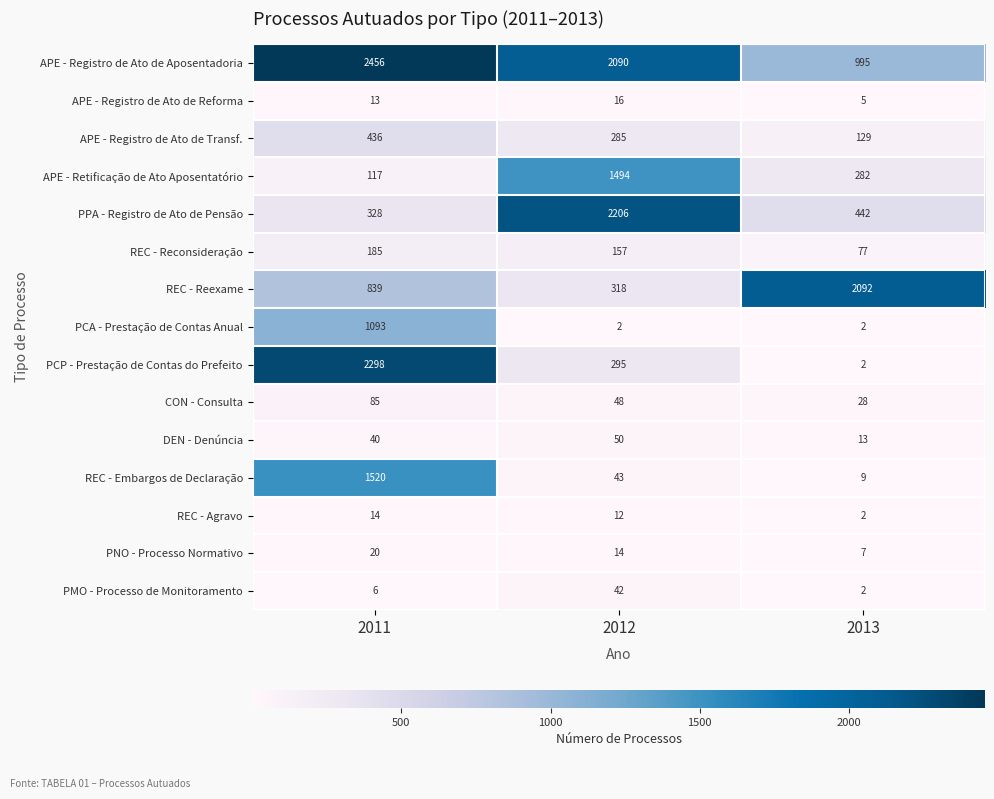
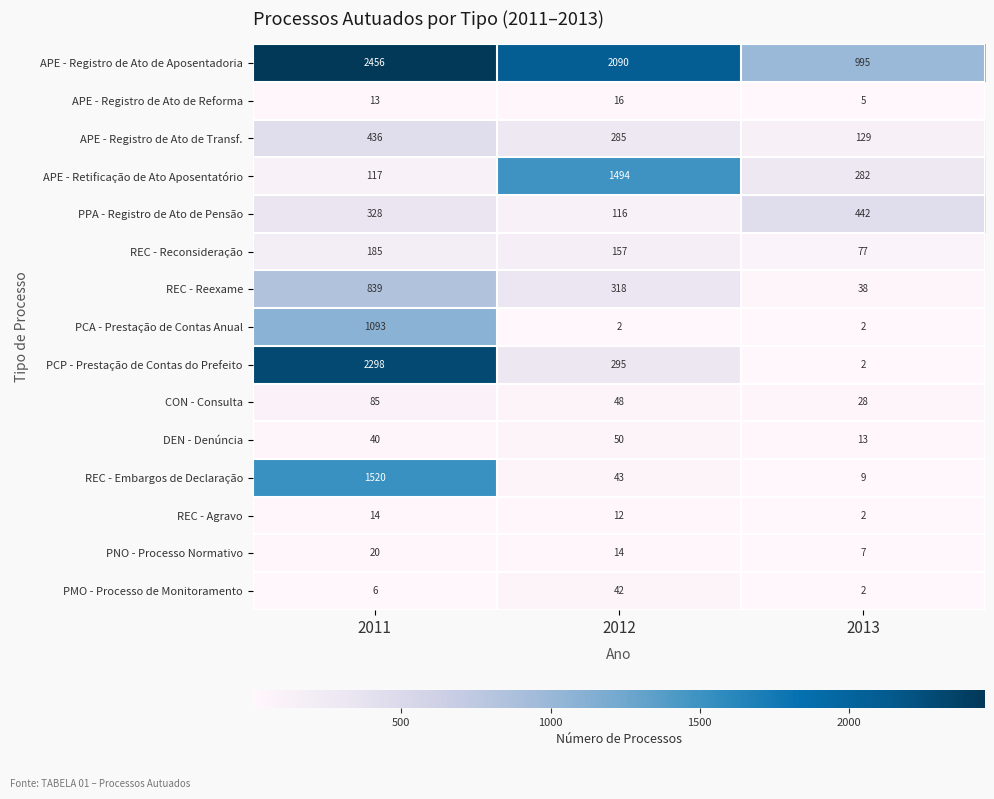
PPA - Registro de Ato de Pensão, 2012: 2206 -> 116
REC - Reexame, 2013: 2092 -> 38
